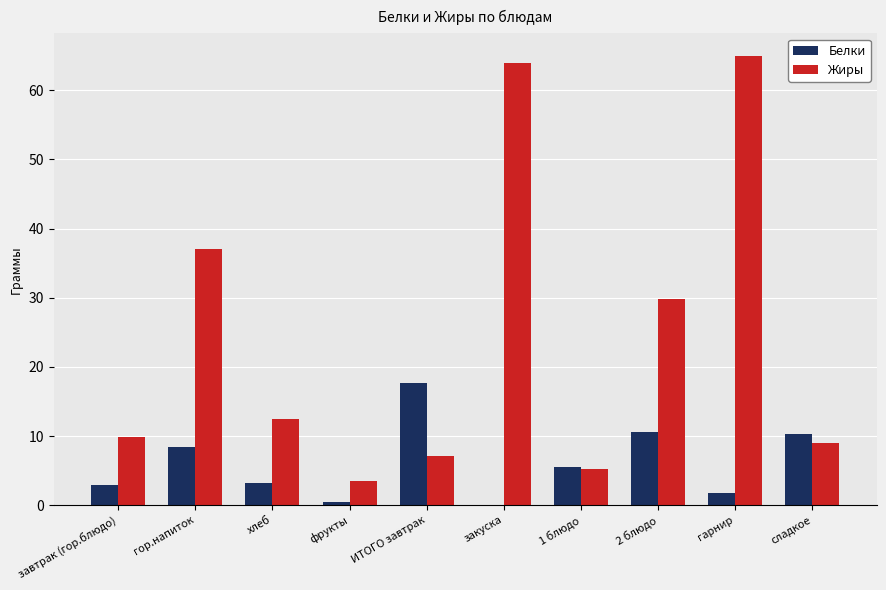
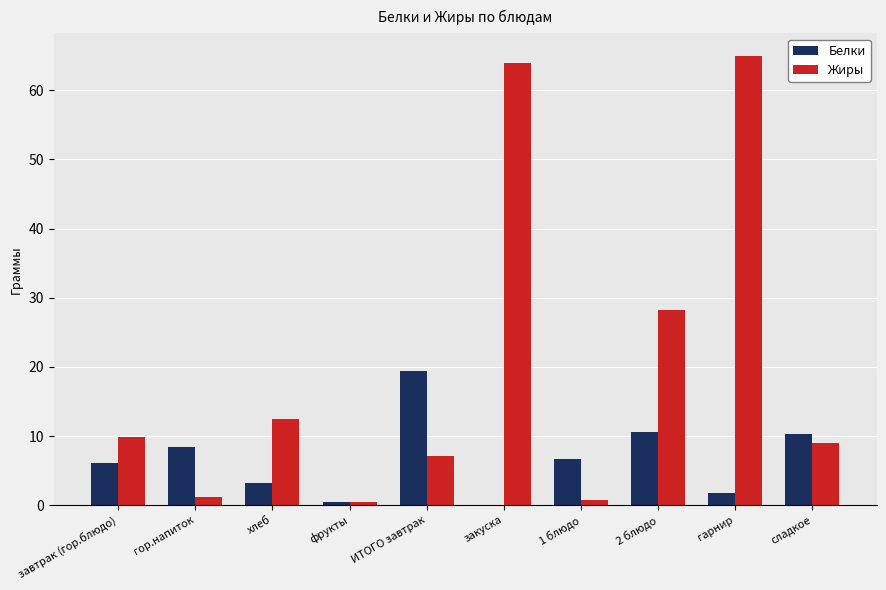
Белки, завтрак (гор.блюдо): 3 -> 6
Жиры, гор.напиток: 37 -> 1
Жиры, фрукты: 4 -> 0
Белки, ИТОГО завтрак: 18 -> 19
Белки, 1 блюдо: 5 -> 7
Жиры, 1 блюдо: 5 -> 1
Жиры, 2 блюдо: 30 -> 28
